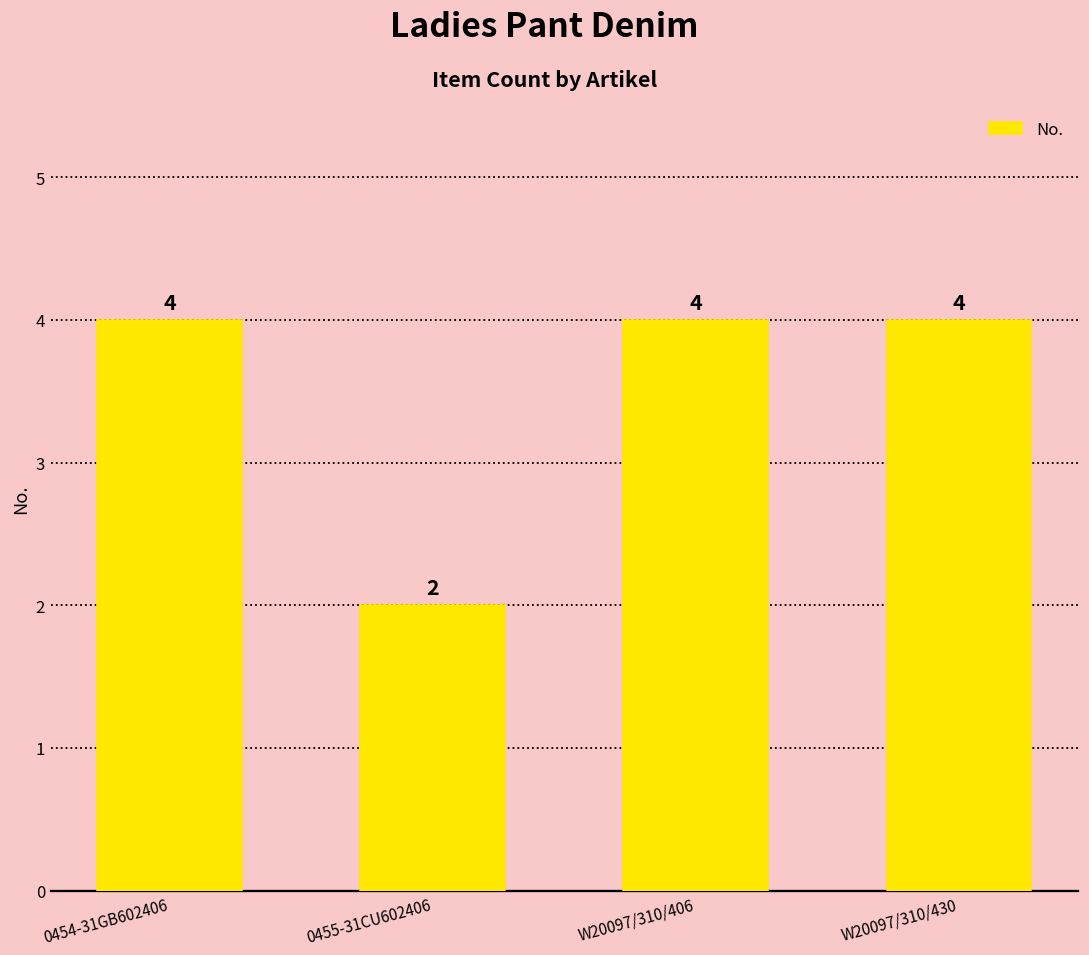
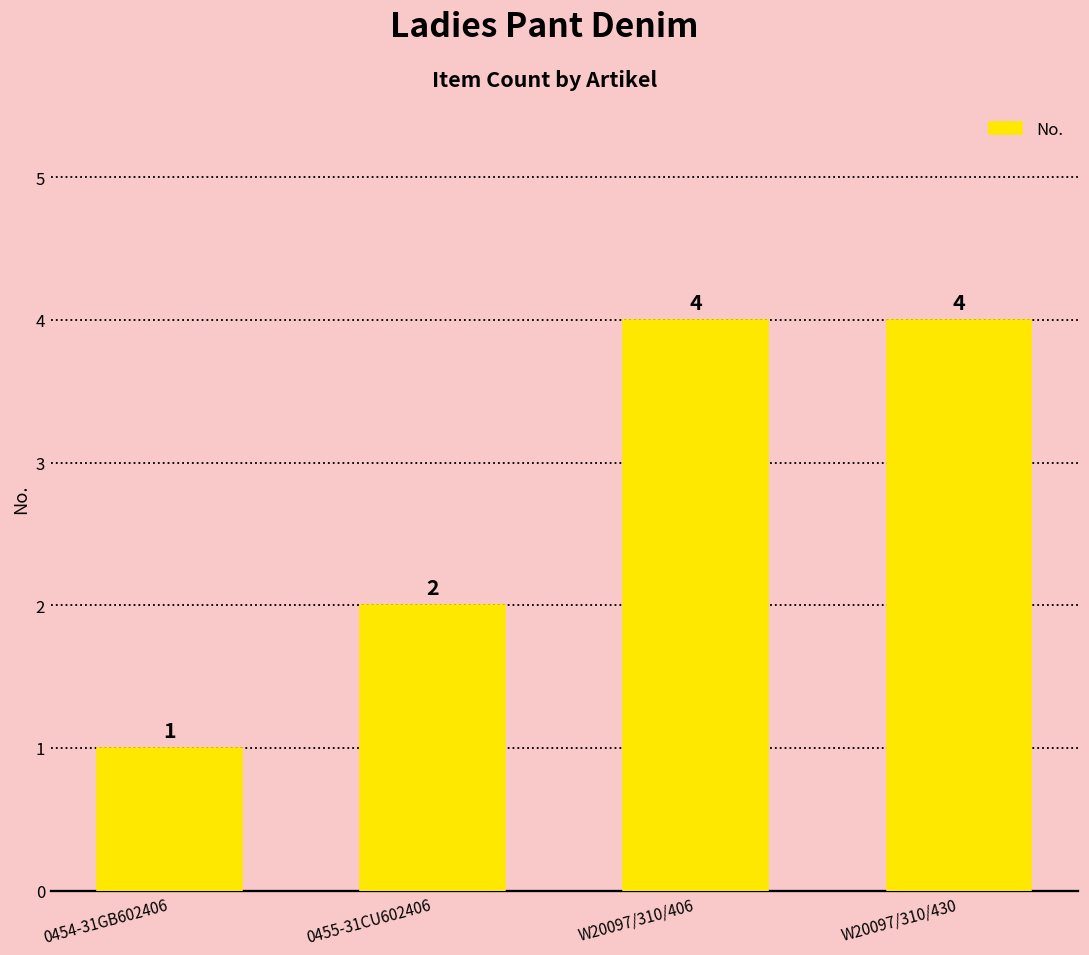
0454-31GB602406: 4 -> 1
